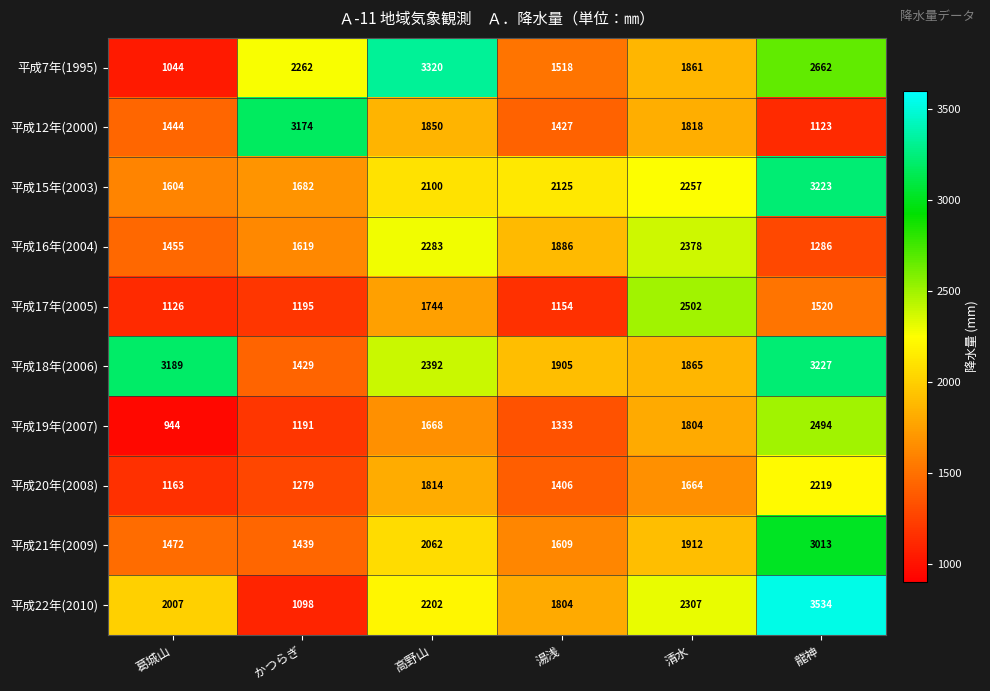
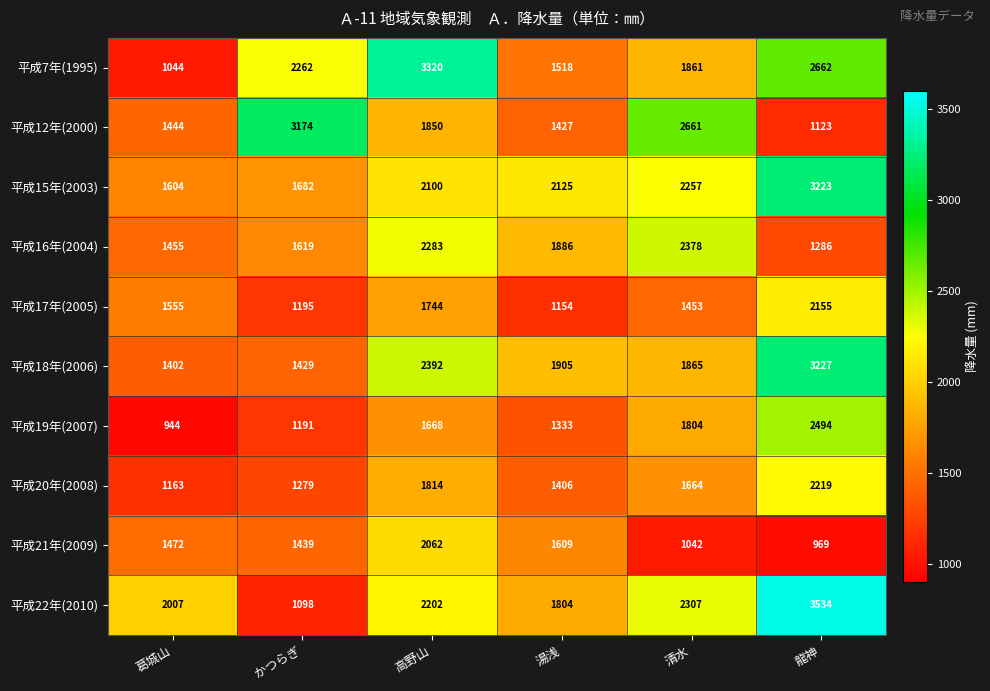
平成12年(2000), 清水: 1818 -> 2661
平成17年(2005), 葛城山: 1126 -> 1555
平成17年(2005), 清水: 2502 -> 1453
平成17年(2005), 龍神: 1520 -> 2155
平成18年(2006), 葛城山: 3189 -> 1402
平成21年(2009), 清水: 1912 -> 1042
平成21年(2009), 龍神: 3013 -> 969
